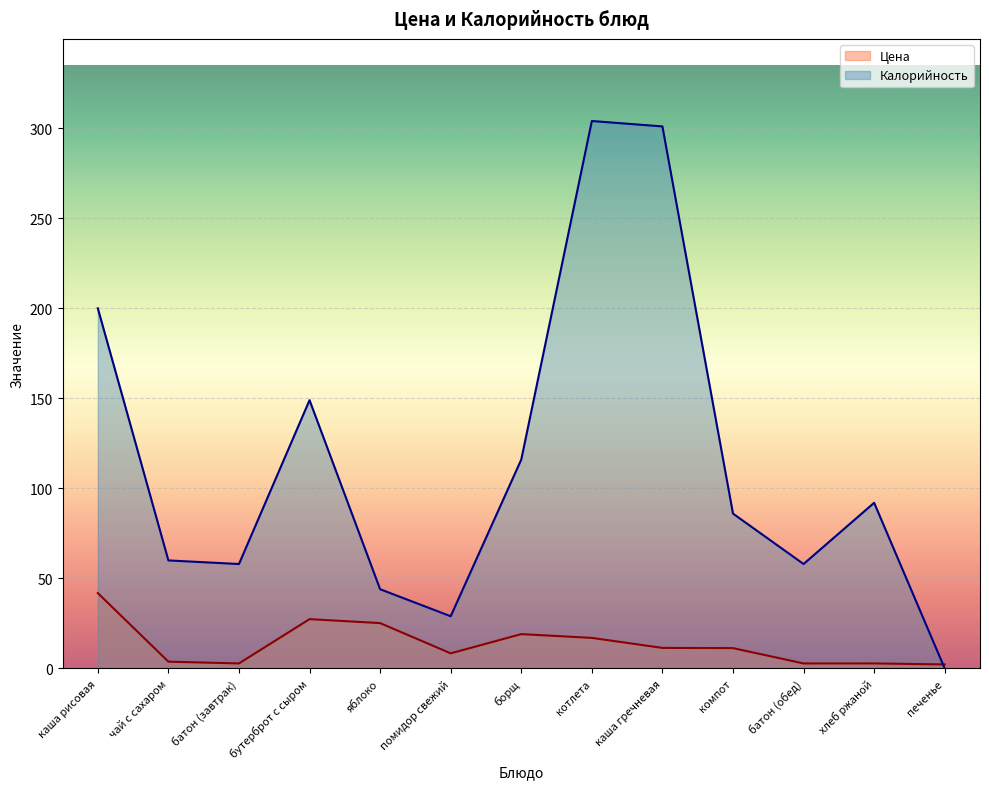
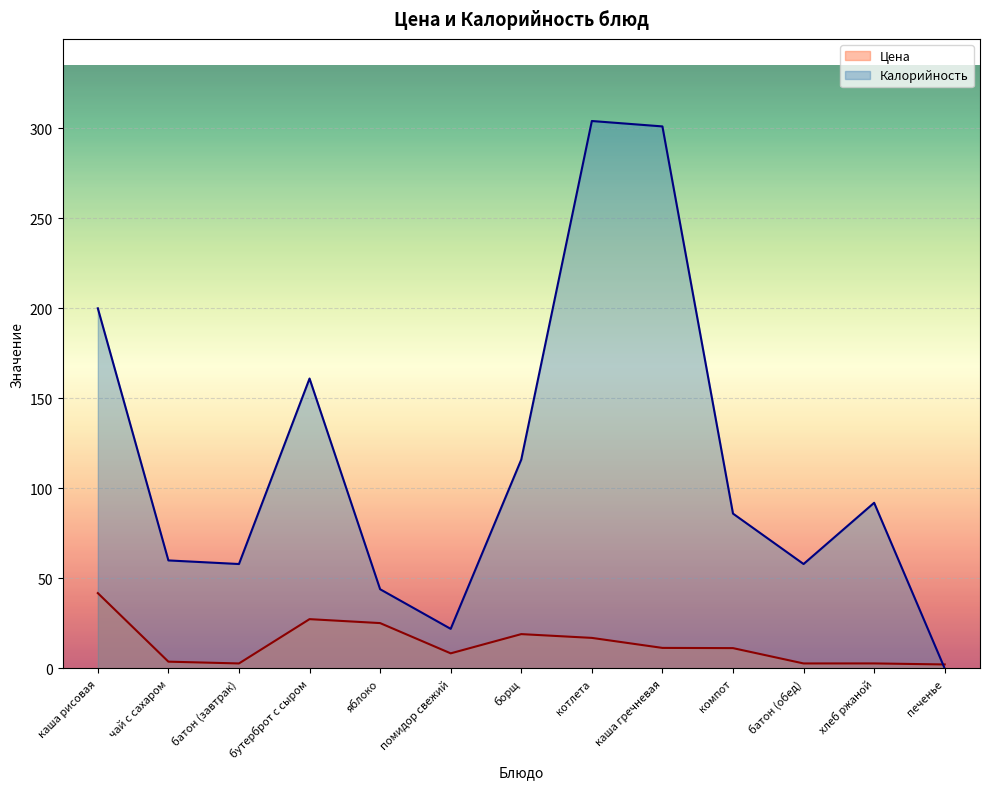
Калорийность, бутерброт с сыром: 149 -> 161
Калорийность, помидор свежий: 29 -> 22
